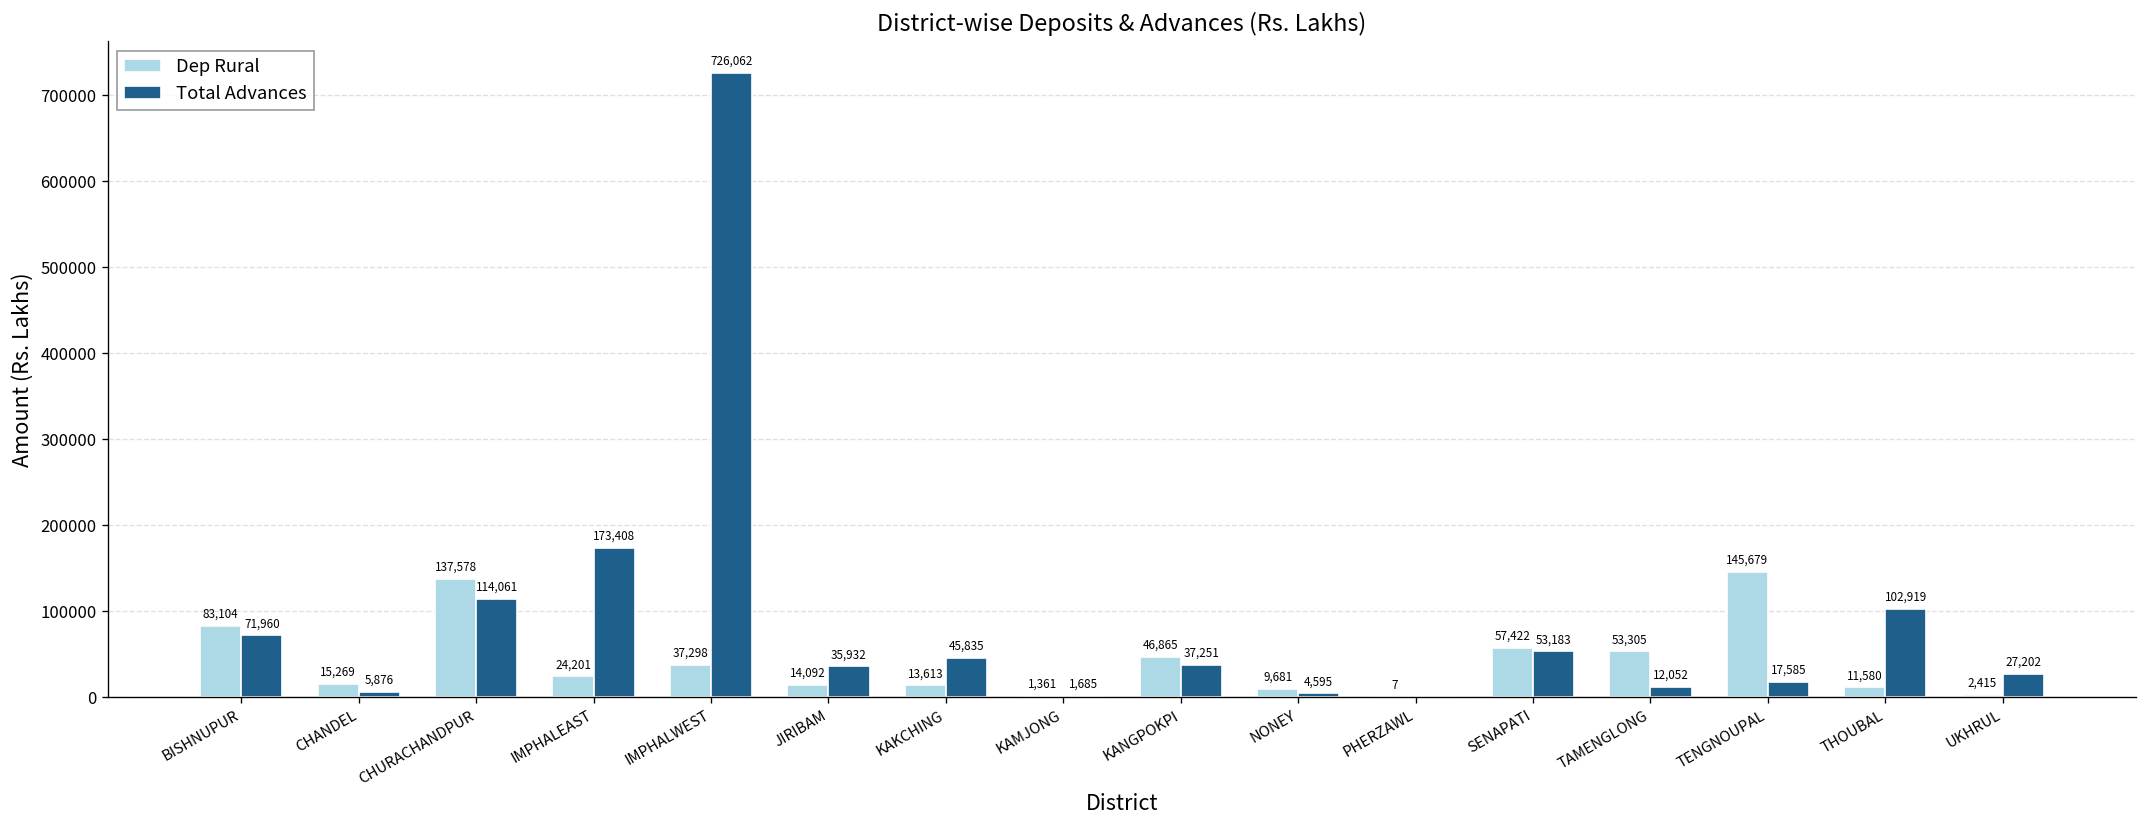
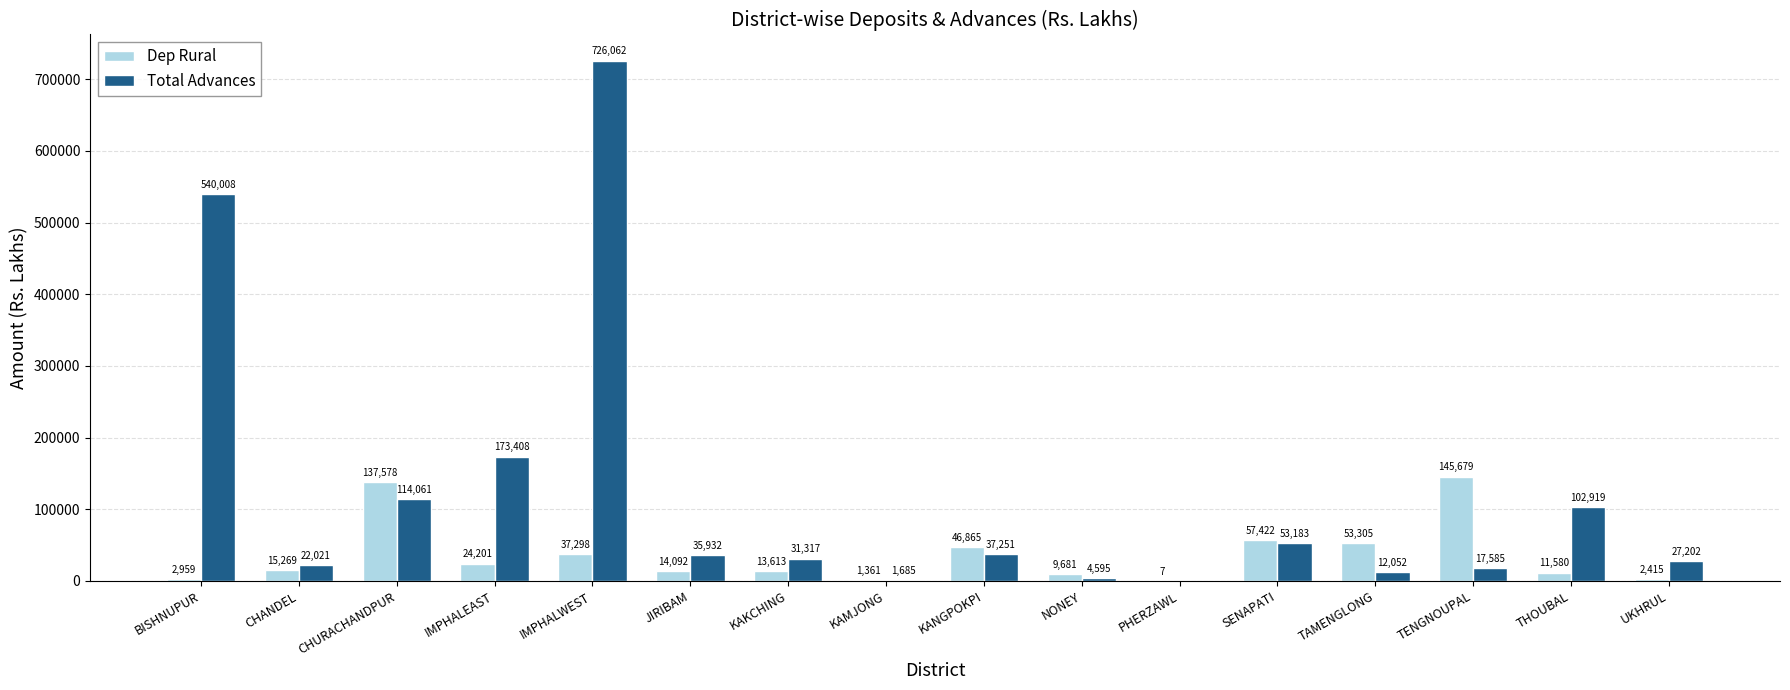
Dep Rural, BISHNUPUR: 83,104 -> 2,959
Total Advances, BISHNUPUR: 71,960 -> 540,008
Total Advances, CHANDEL: 5,876 -> 22,021
Total Advances, KAKCHING: 45,835 -> 31,317
